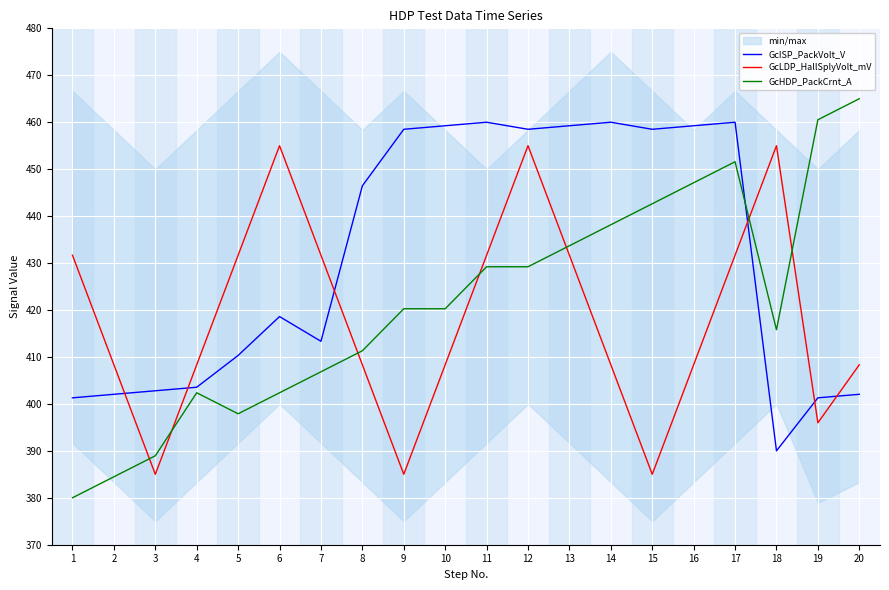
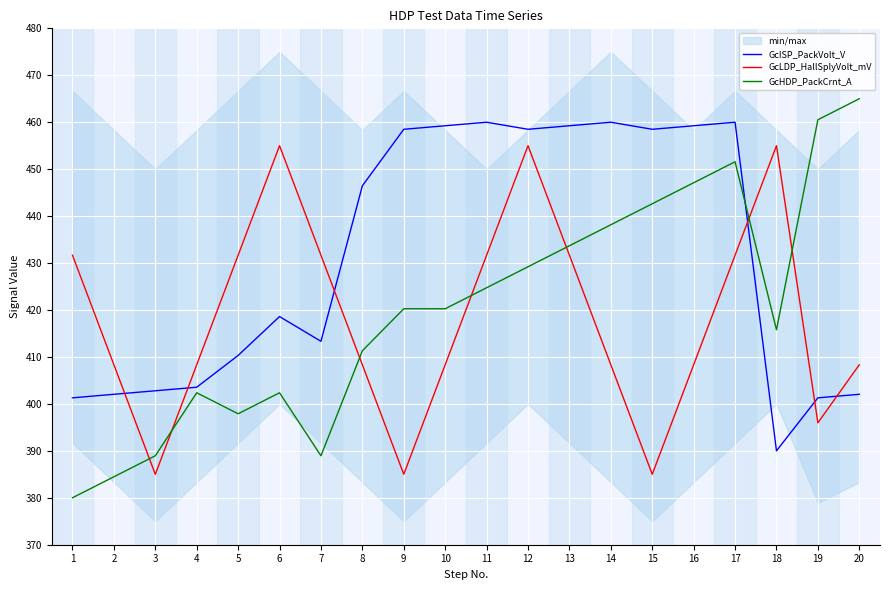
GcHDP_PackCrnt_A, 7: 407 -> 389
GcHDP_PackCrnt_A, 11: 429 -> 425
